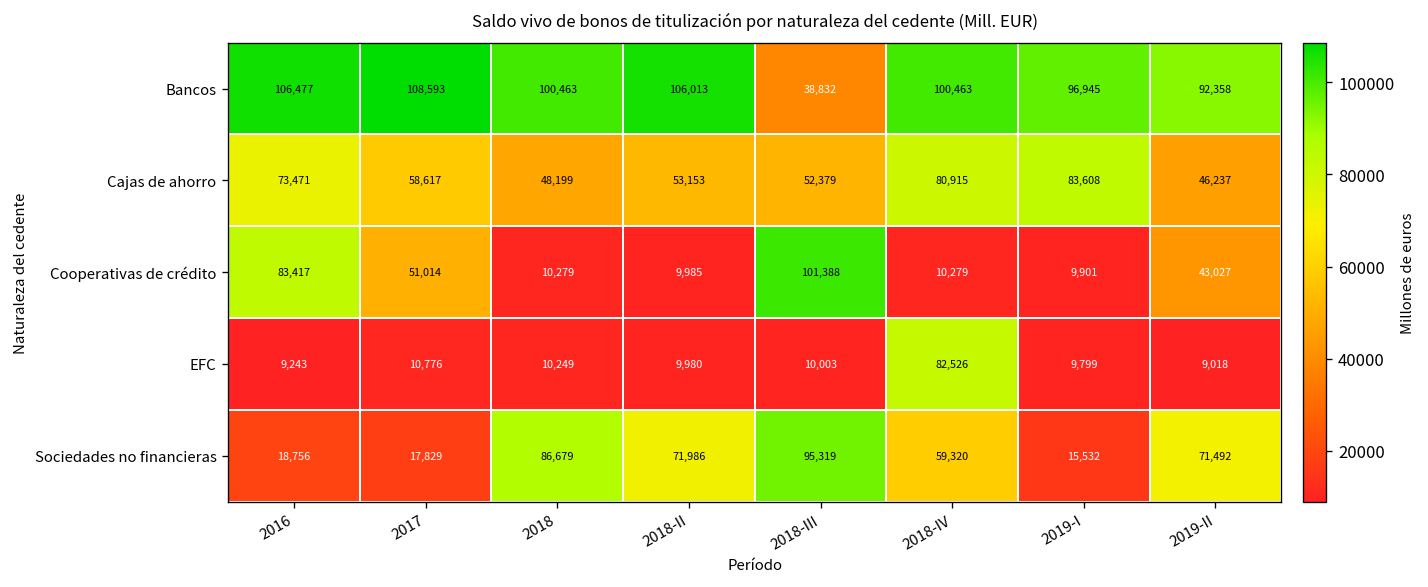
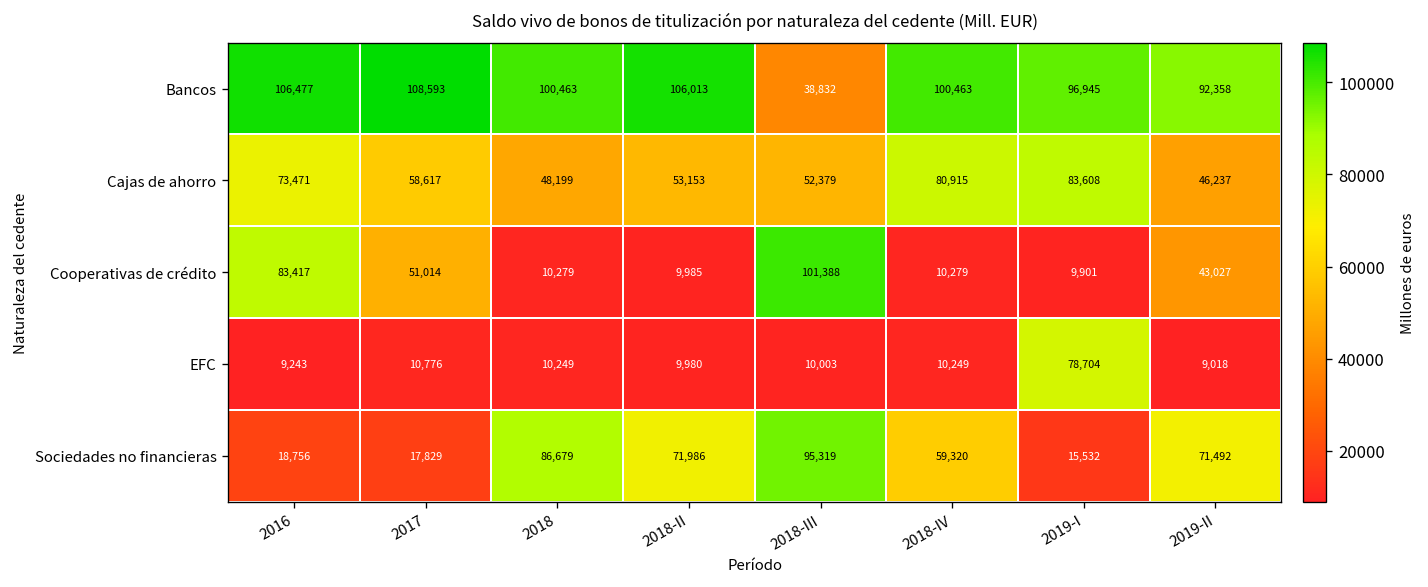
EFC, 2018-IV: 82,526 -> 10,249
EFC, 2019-I: 9,799 -> 78,704
